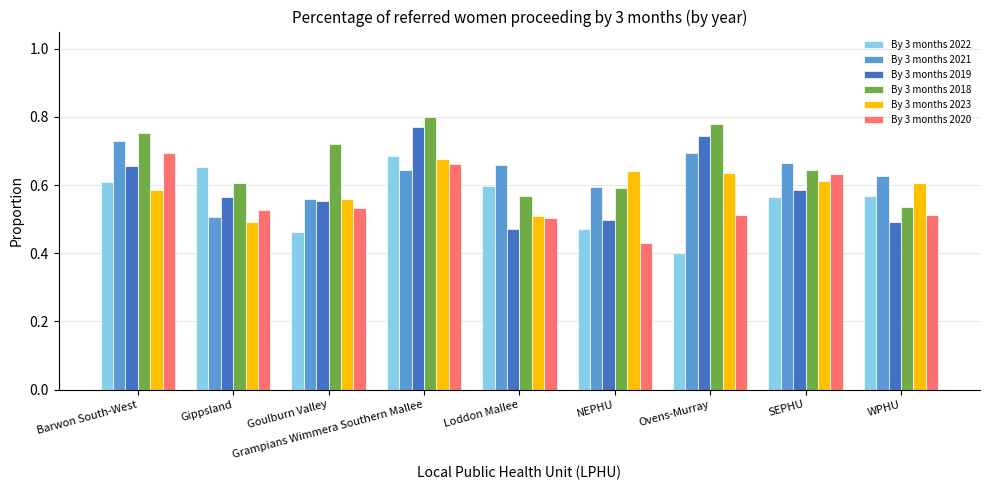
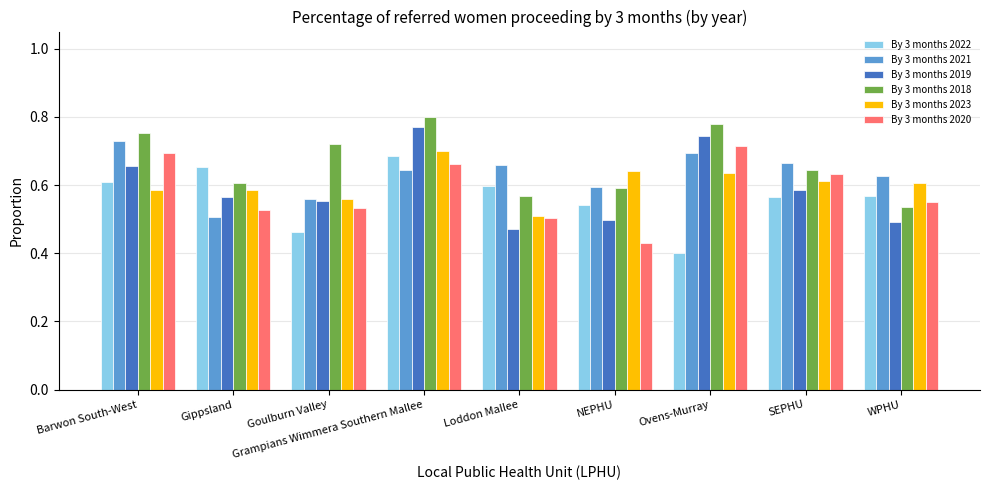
By 3 months 2023, Gippsland: 0.49 -> 0.59
By 3 months 2023, Grampians Wimmera Southern Mallee: 0.68 -> 0.70
By 3 months 2022, NEPHU: 0.47 -> 0.54
By 3 months 2020, Ovens-Murray: 0.51 -> 0.71
By 3 months 2020, WPHU: 0.51 -> 0.55
